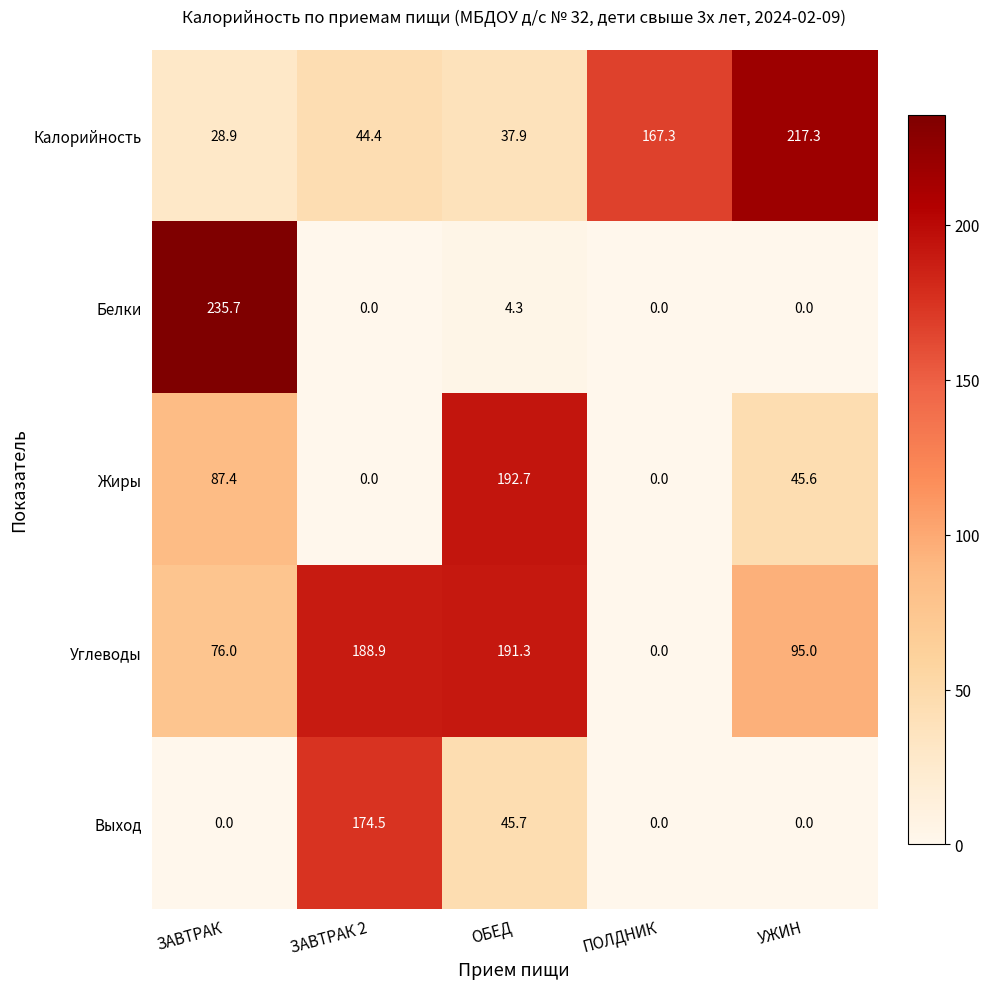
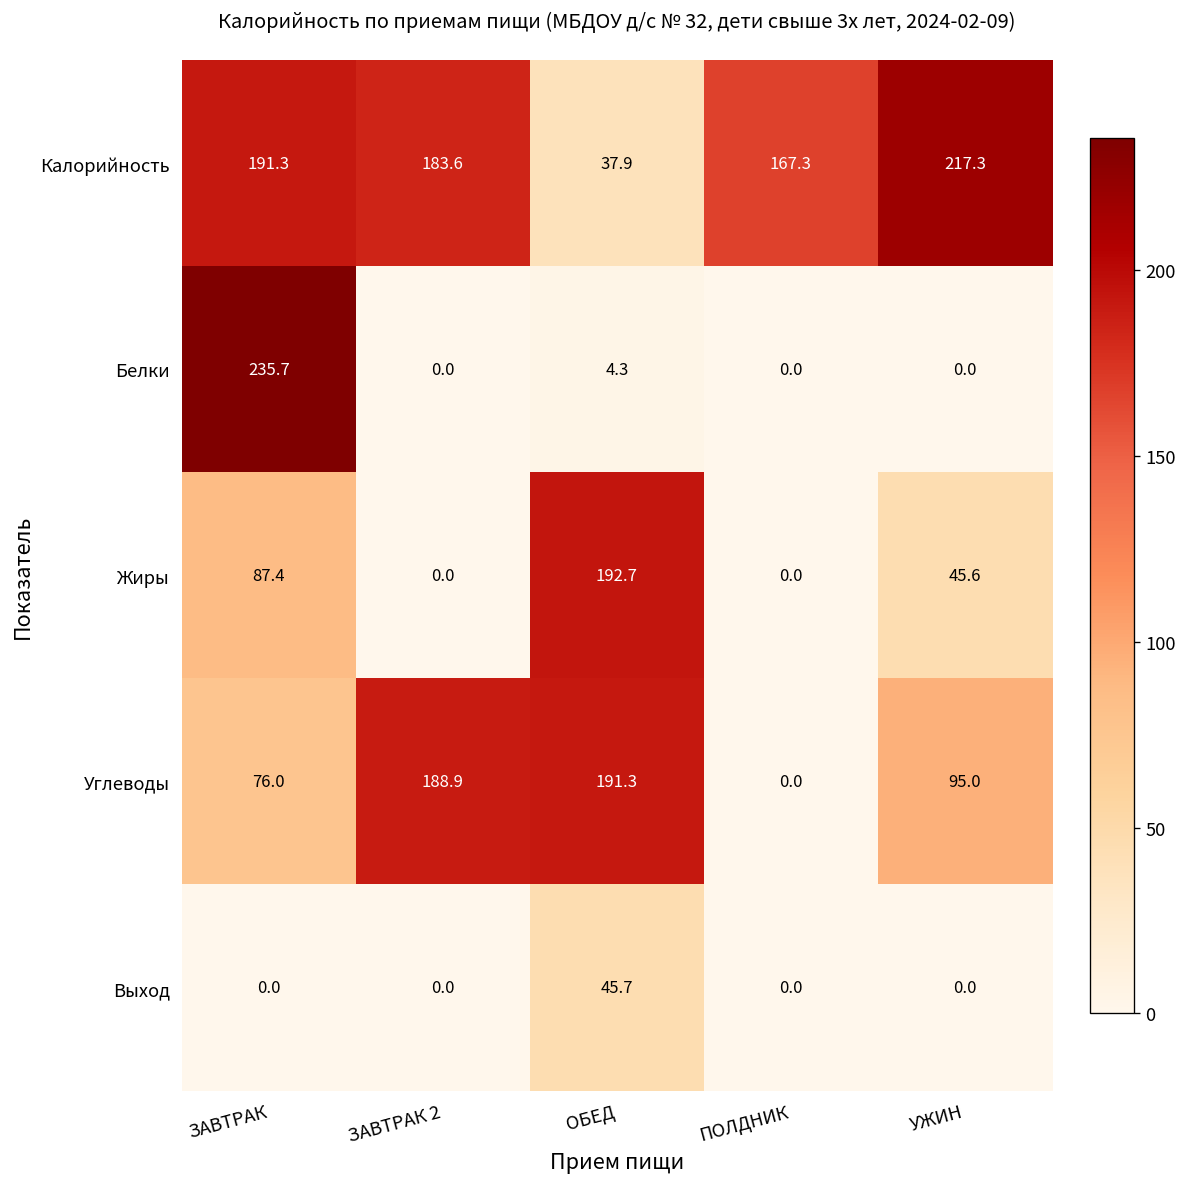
Калорийность, ЗАВТРАК: 28.9 -> 191.3
Калорийность, ЗАВТРАК 2: 44.4 -> 183.6
Выход, ЗАВТРАК 2: 174.5 -> 0.0
